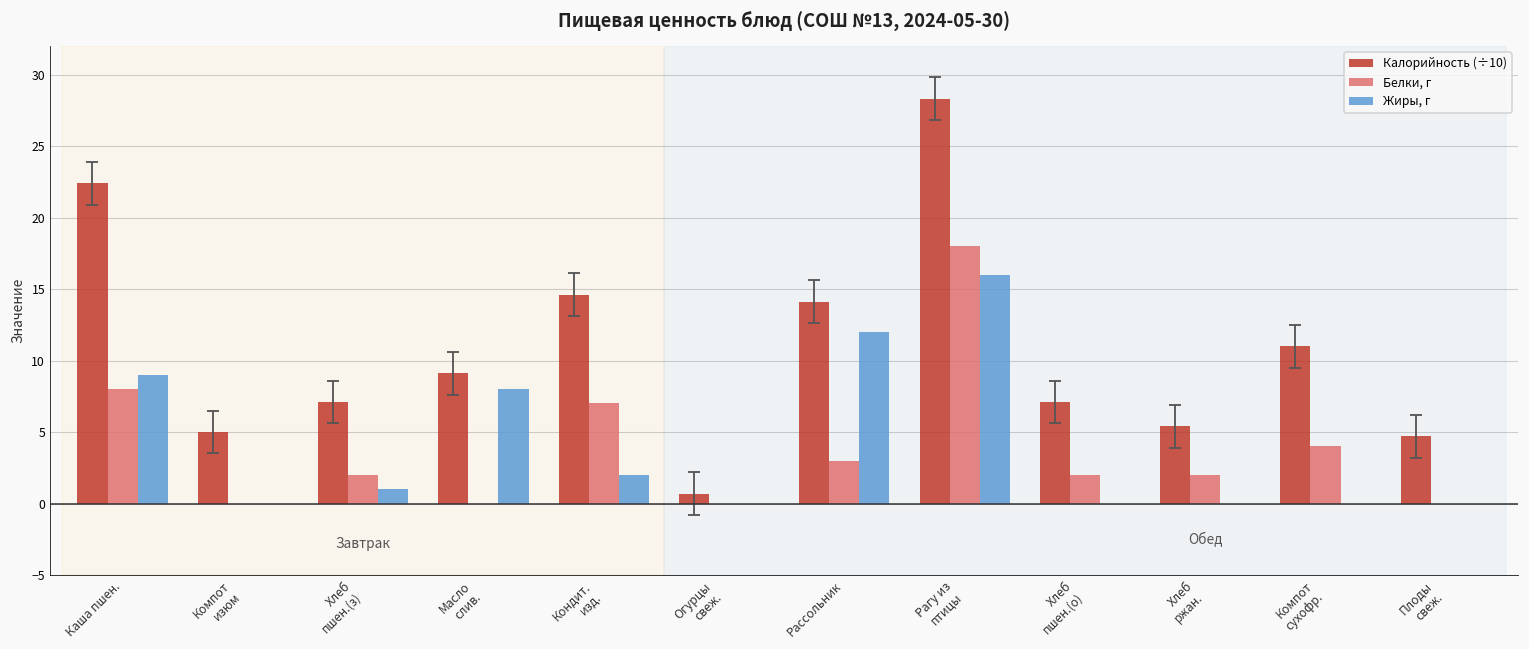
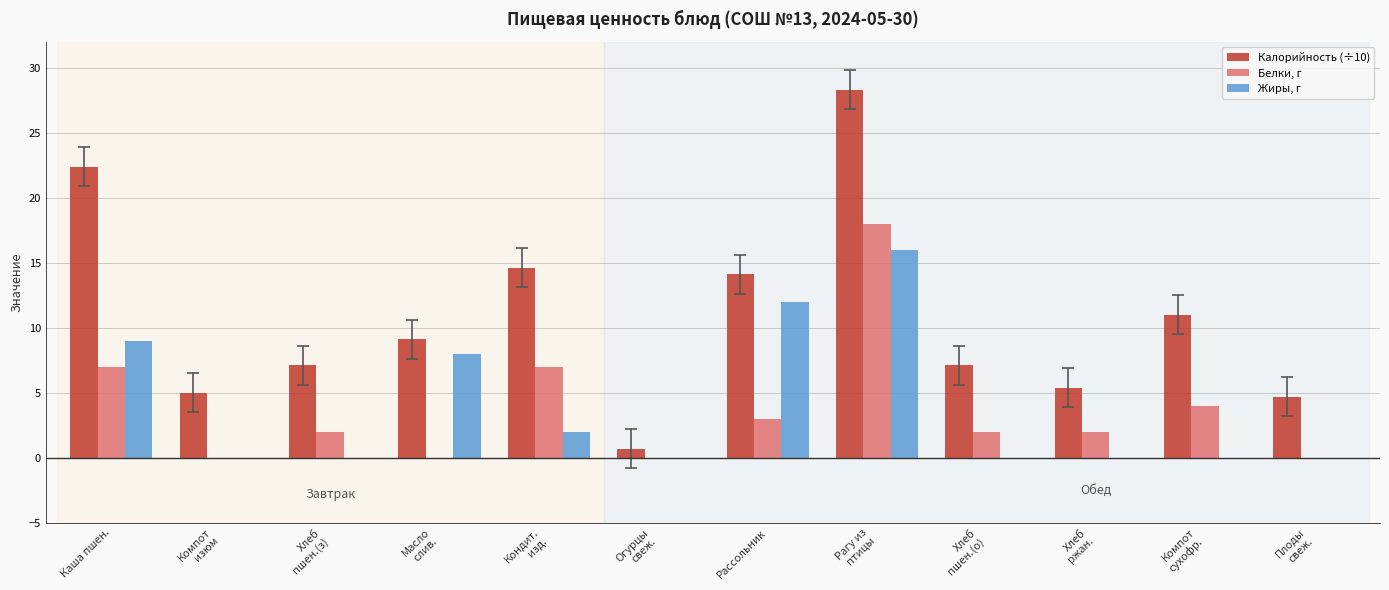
Белки, г, Каша пшен.: 8 -> 7
Жиры, г, Хлеб пшен.(з): 1 -> 0
